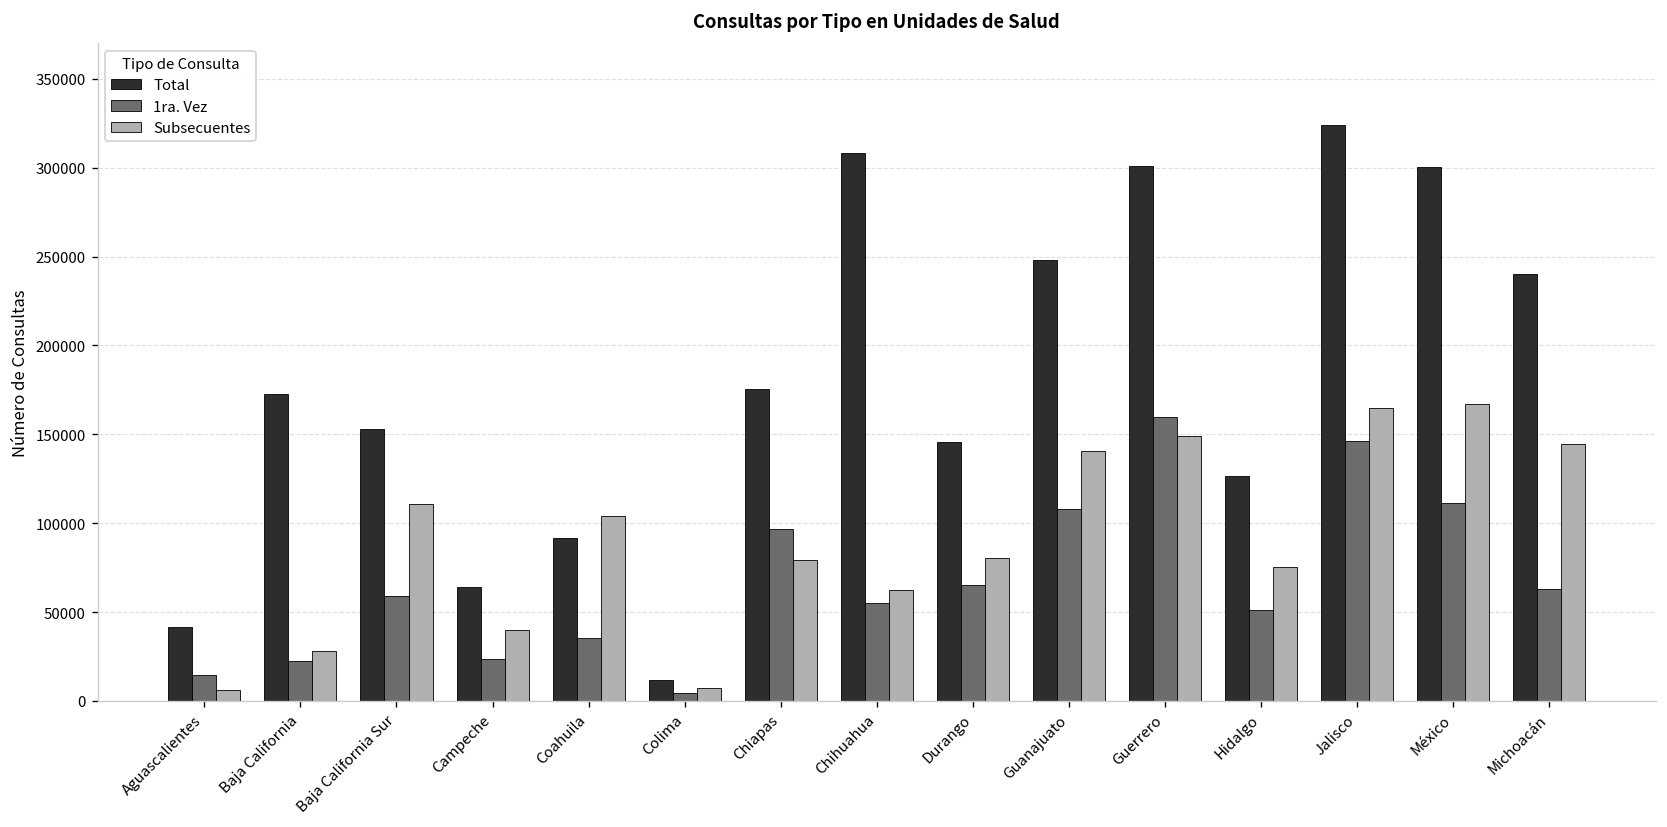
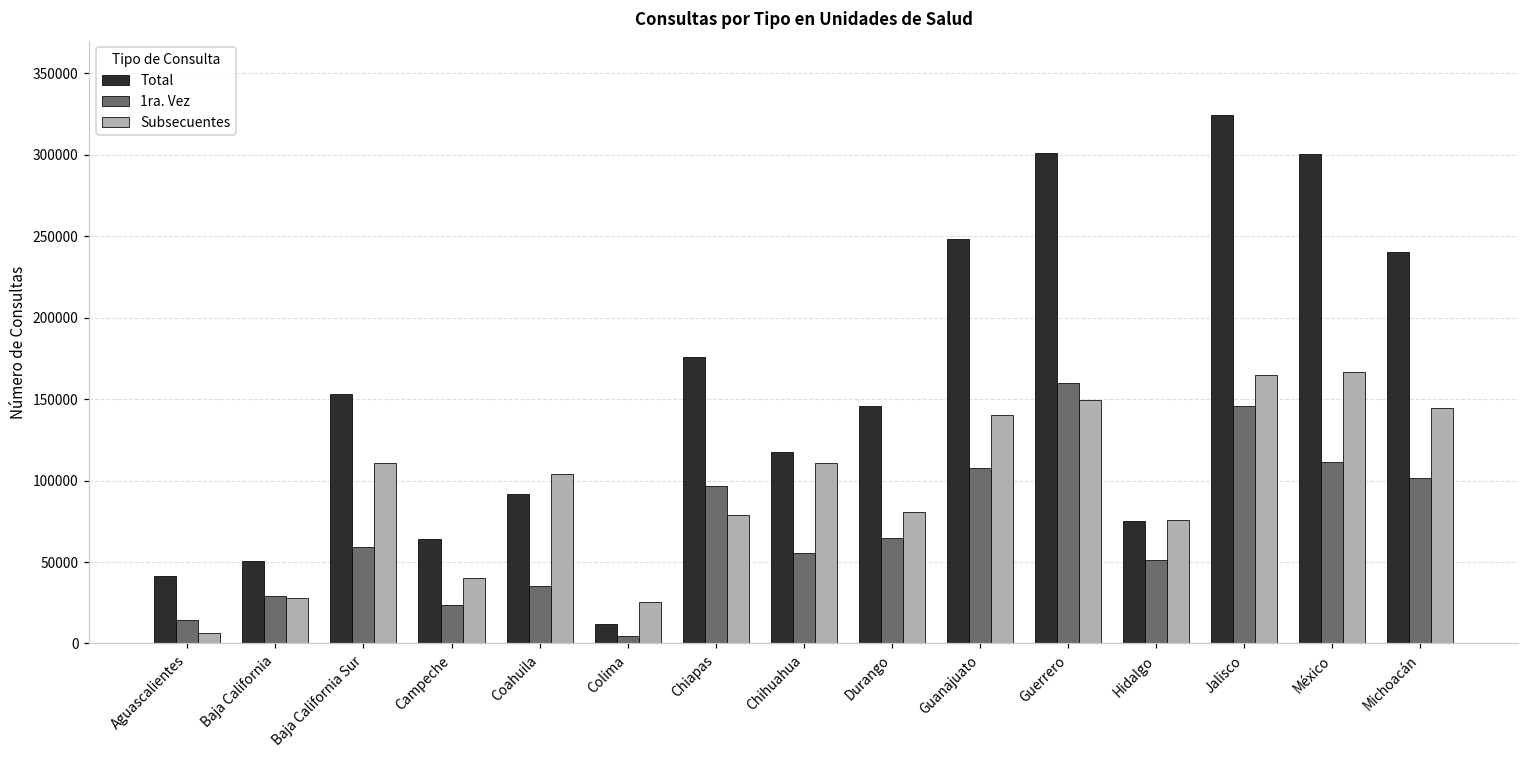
Total, Baja California: 173000 -> 51000
1ra. Vez, Baja California: 22000 -> 29000
Subsecuentes, Colima: 7000 -> 26000
Total, Chihuahua: 308000 -> 118000
Subsecuentes, Chihuahua: 62000 -> 111000
Total, Hidalgo: 127000 -> 75000
1ra. Vez, Michoacán: 63000 -> 102000
